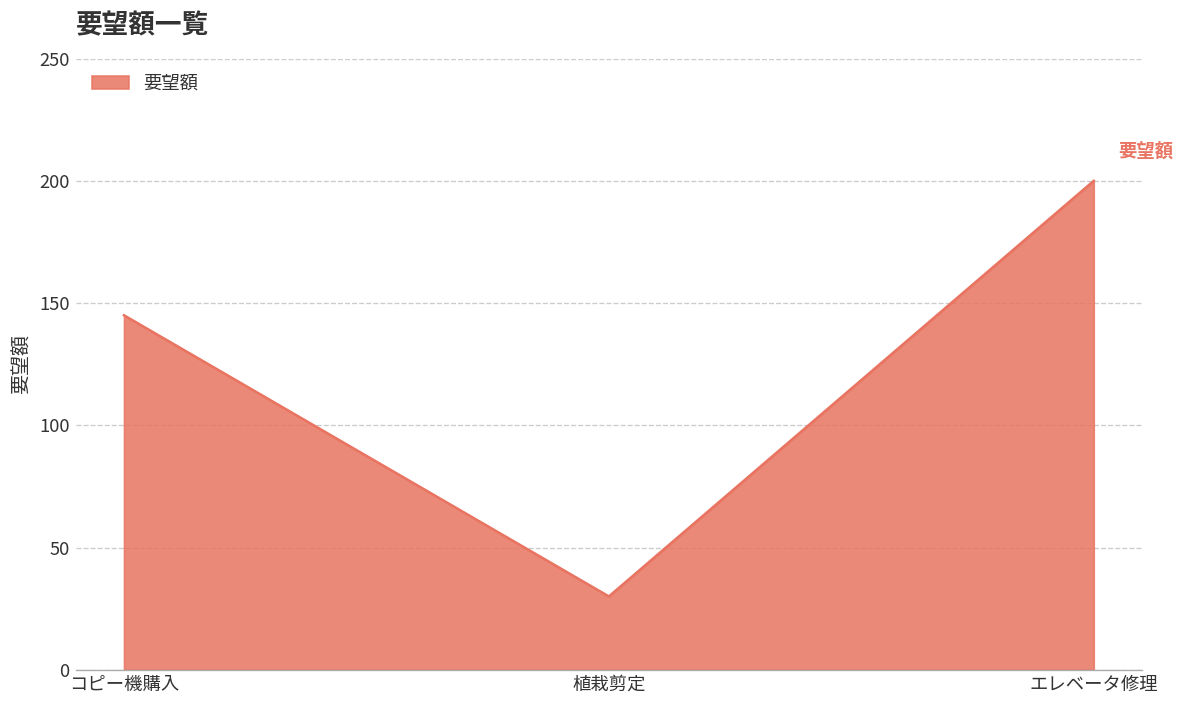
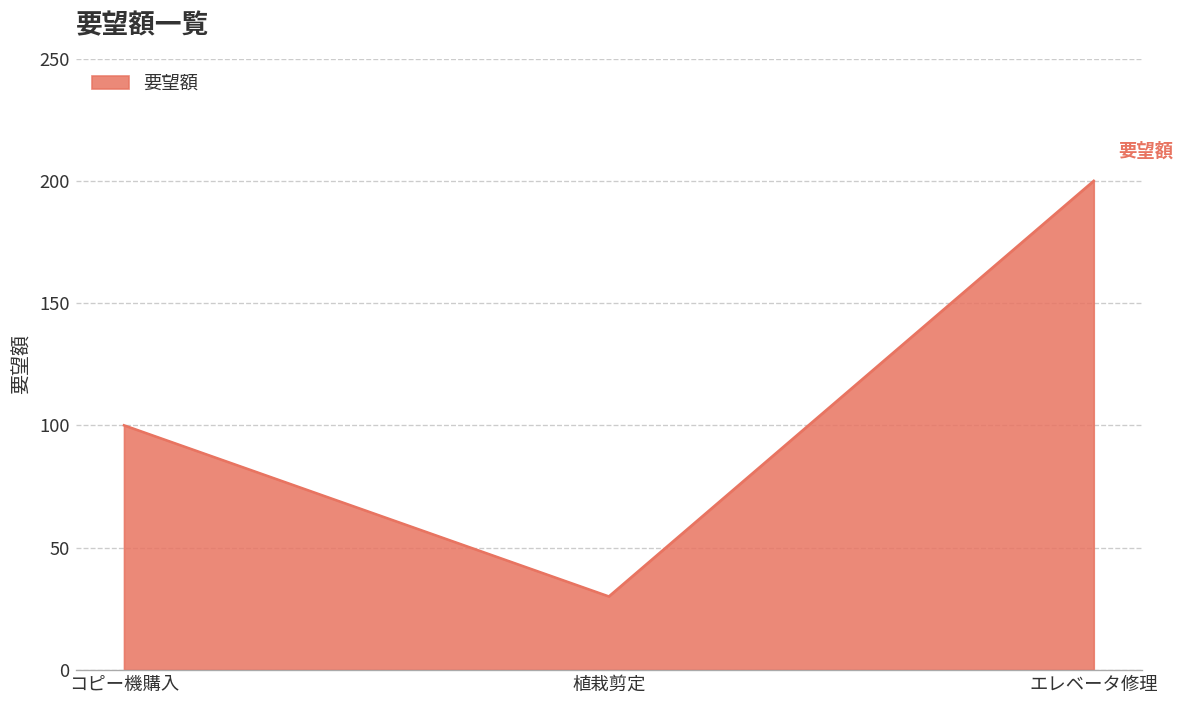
コピー機購入: 145 -> 100
